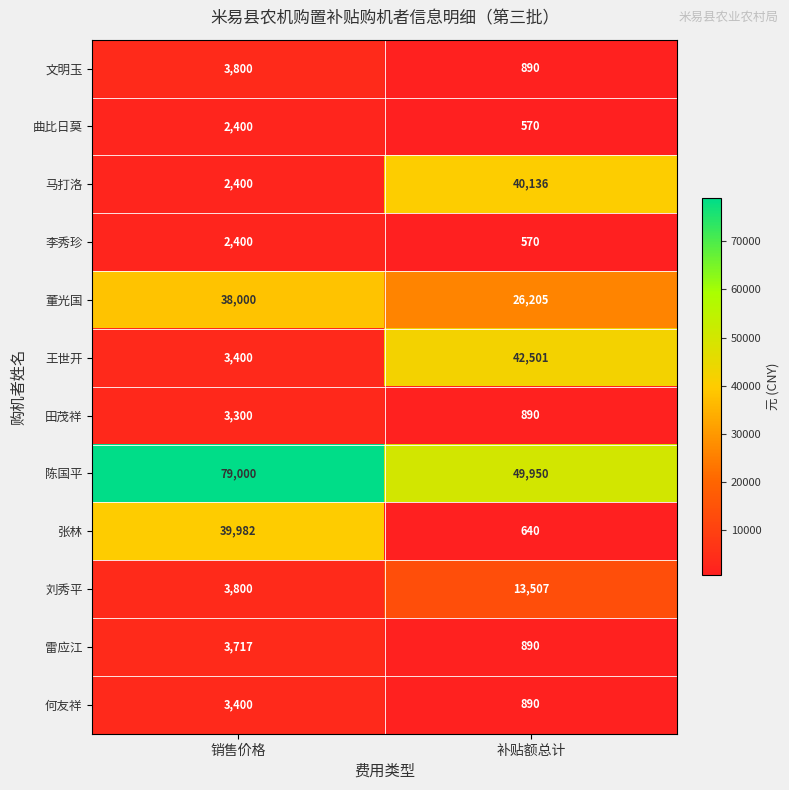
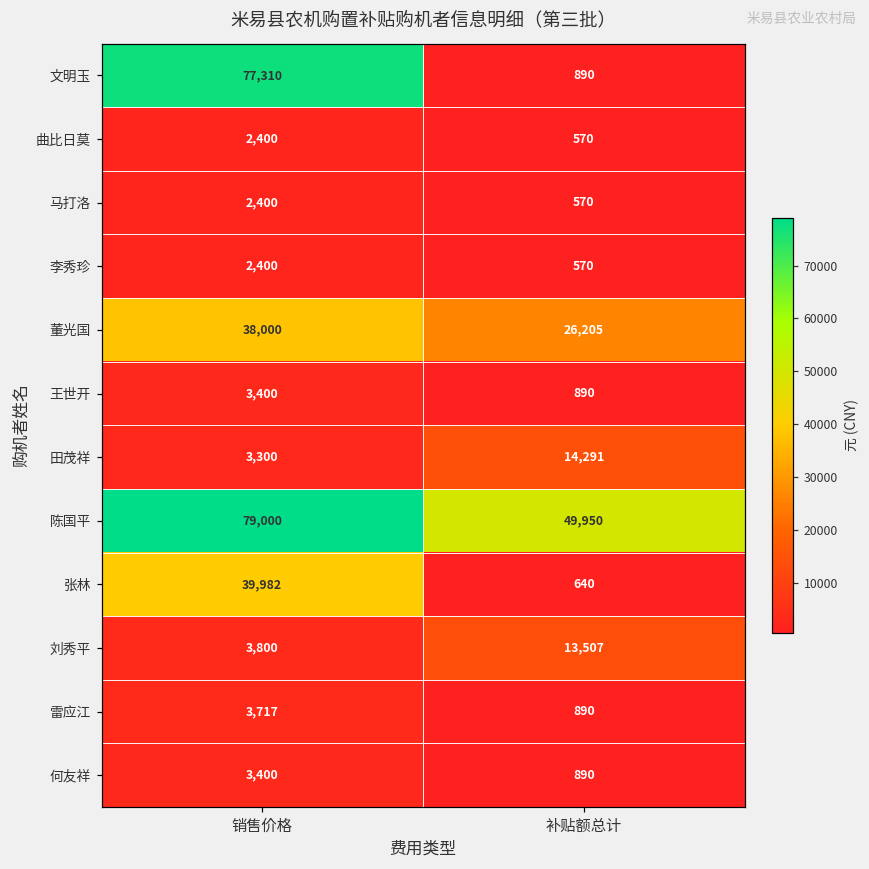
文明玉, 销售价格: 3,800 -> 77,310
马打洛, 补贴额总计: 40,136 -> 570
王世开, 补贴额总计: 42,501 -> 890
田茂祥, 补贴额总计: 890 -> 14,291
